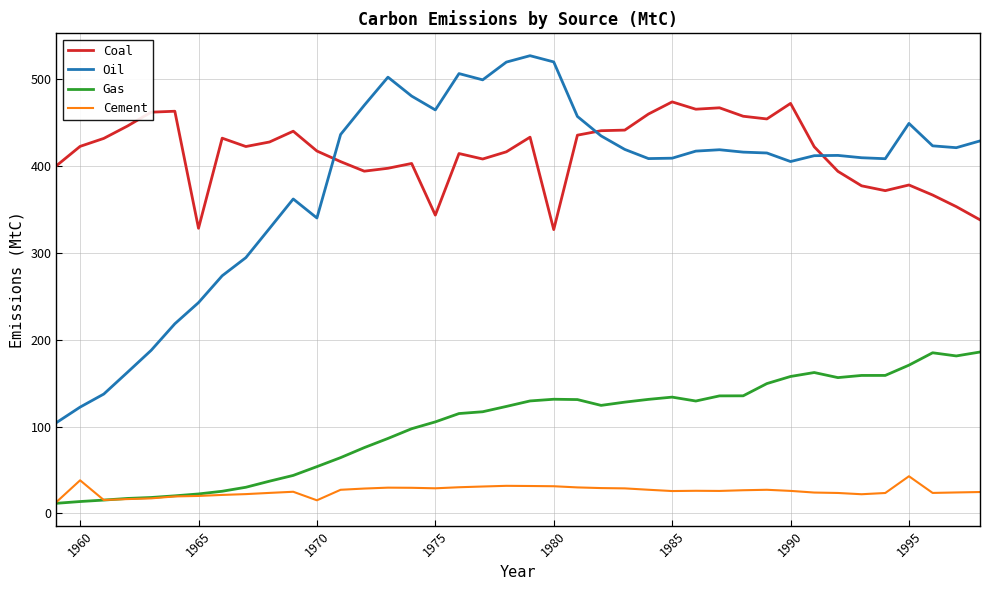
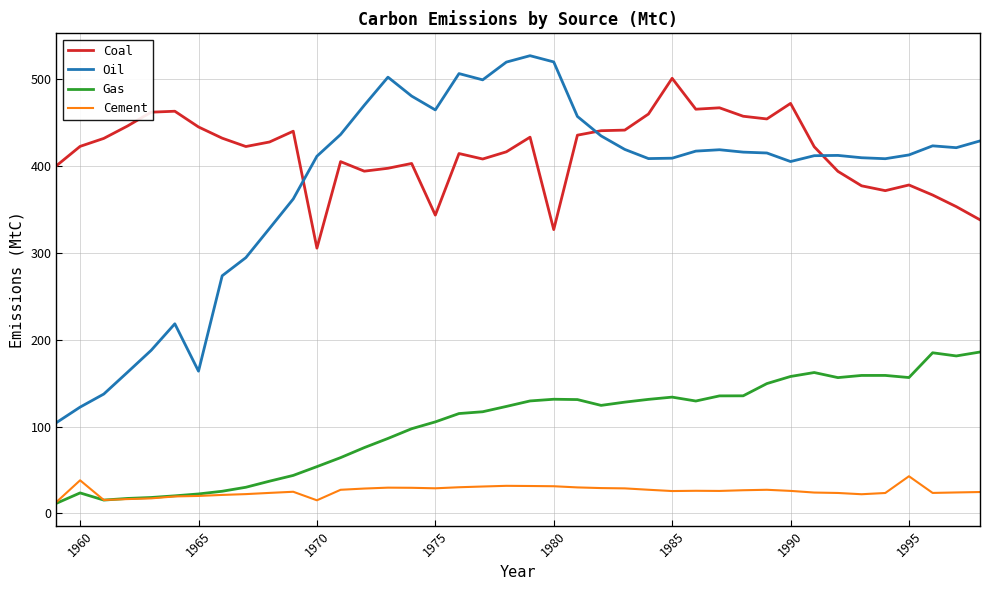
Gas, 1960: 10 -> 20
Coal, 1965: 330 -> 440
Oil, 1965: 240 -> 160
Coal, 1970: 420 -> 310
Oil, 1970: 340 -> 410
Coal, 1985: 470 -> 500
Oil, 1995: 450 -> 410
Gas, 1995: 170 -> 160
